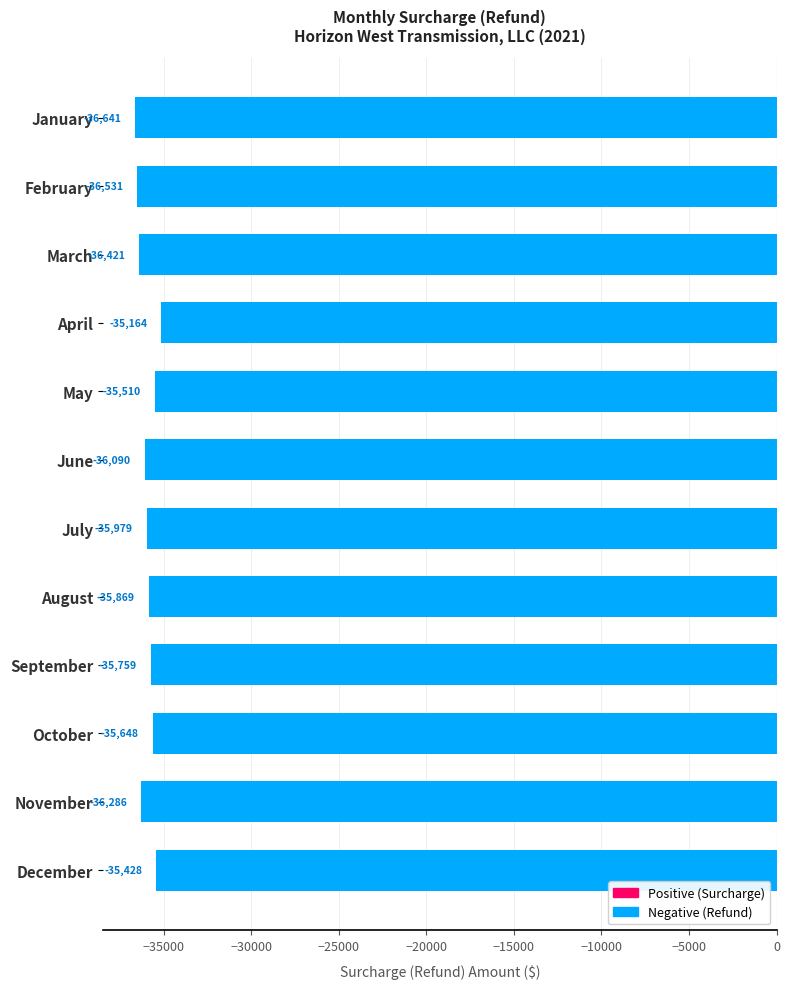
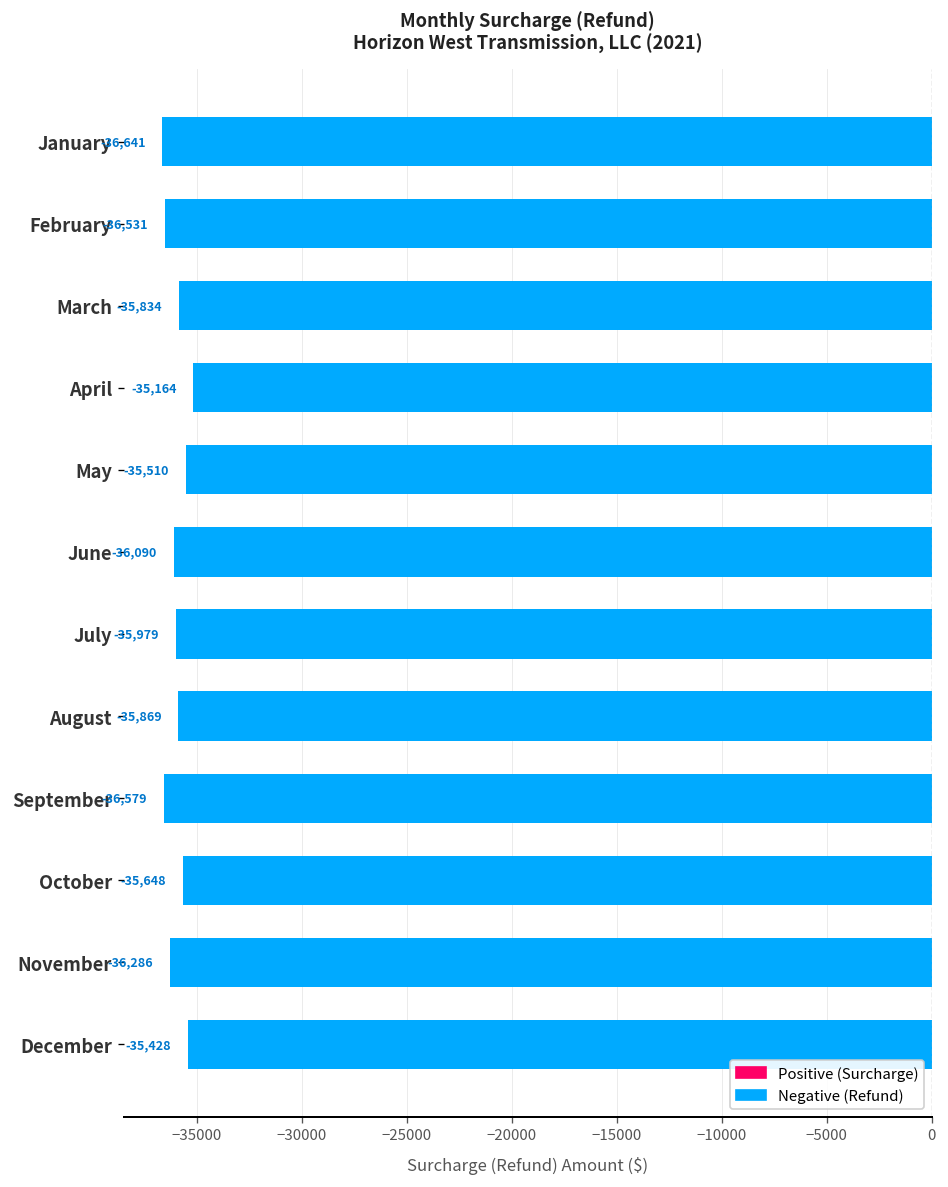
March: -36,421 -> -35,834
September: -35,759 -> -36,579
